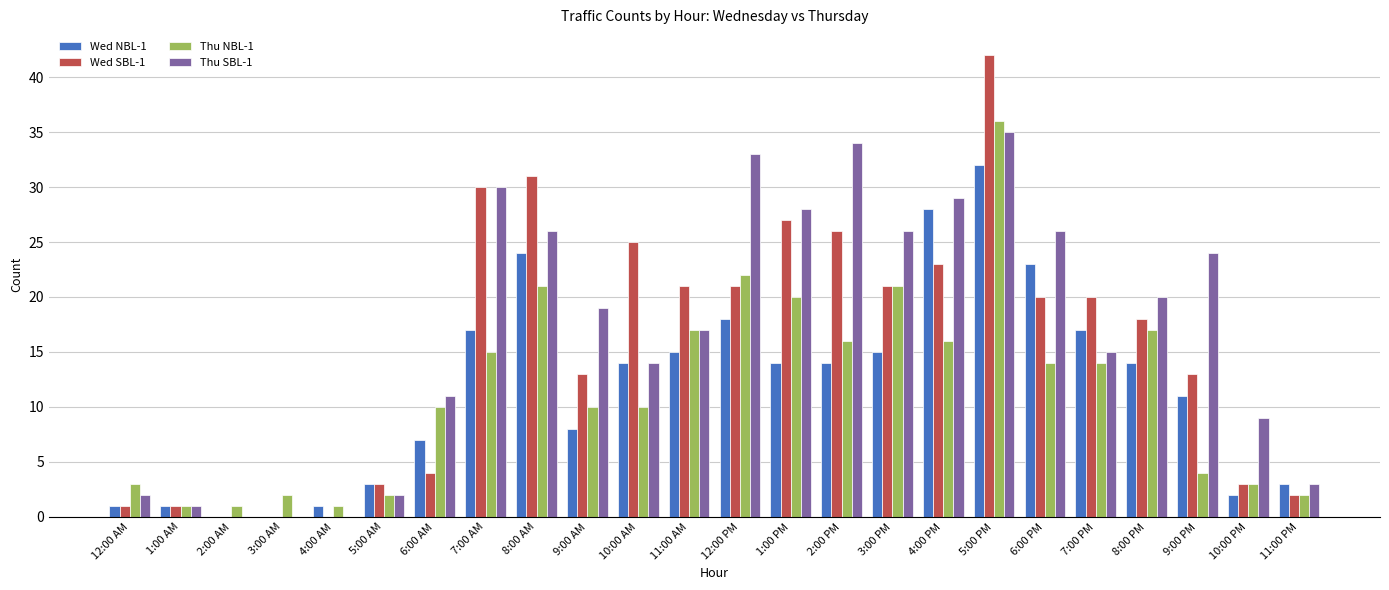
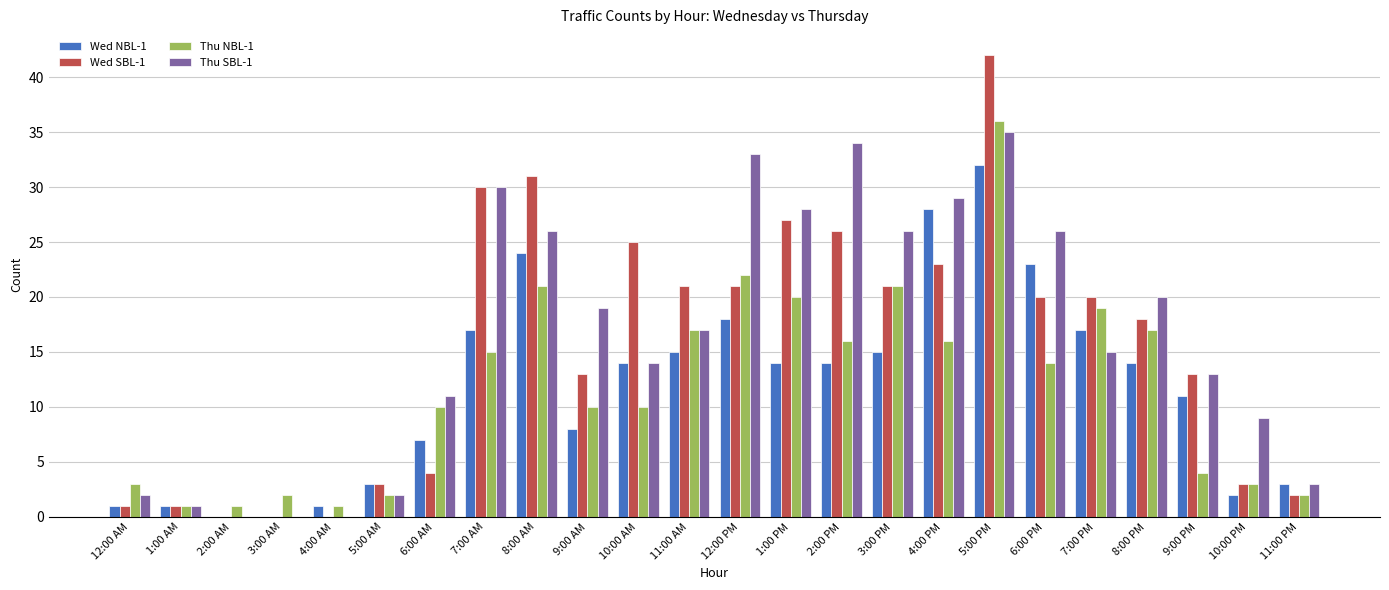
Thu NBL-1, 7:00 PM: 14 -> 19
Thu SBL-1, 9:00 PM: 24 -> 13
